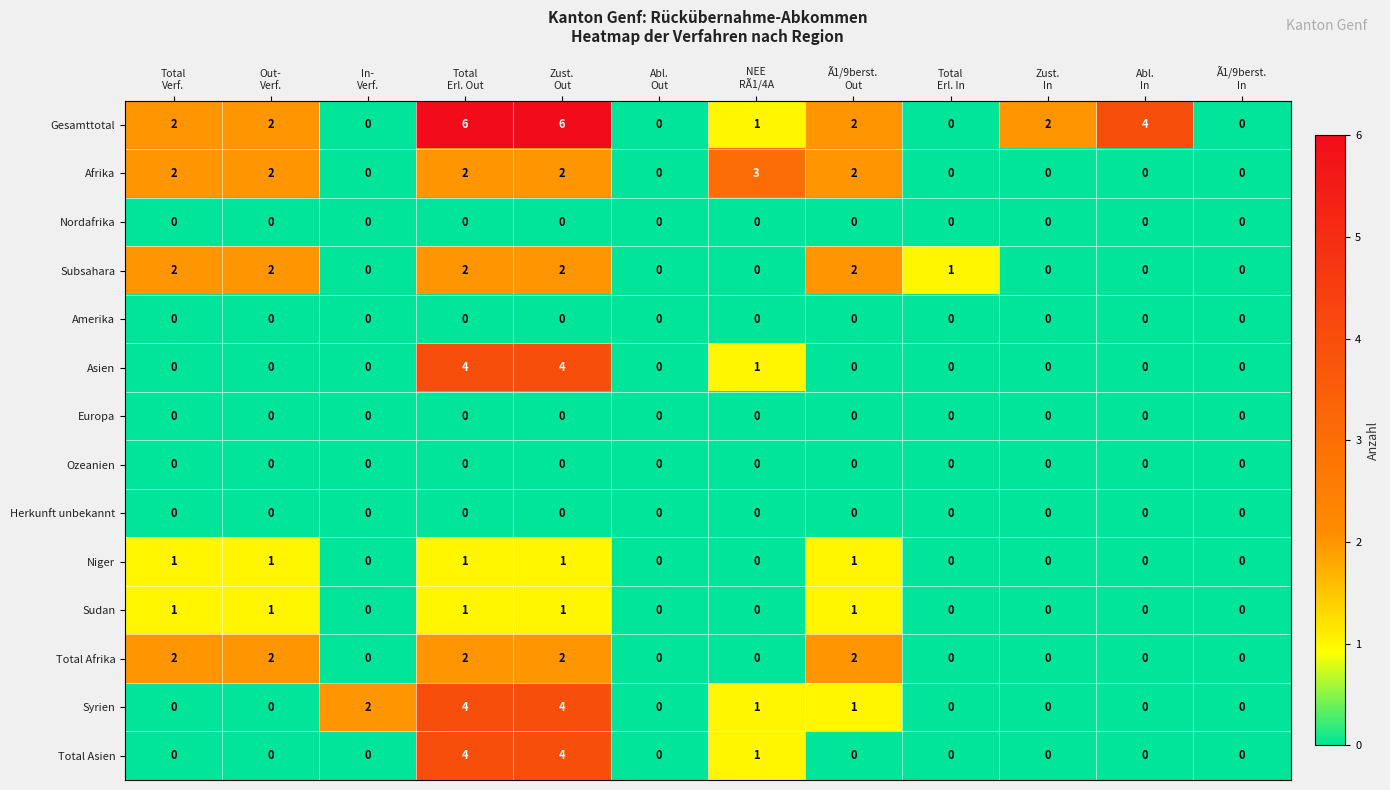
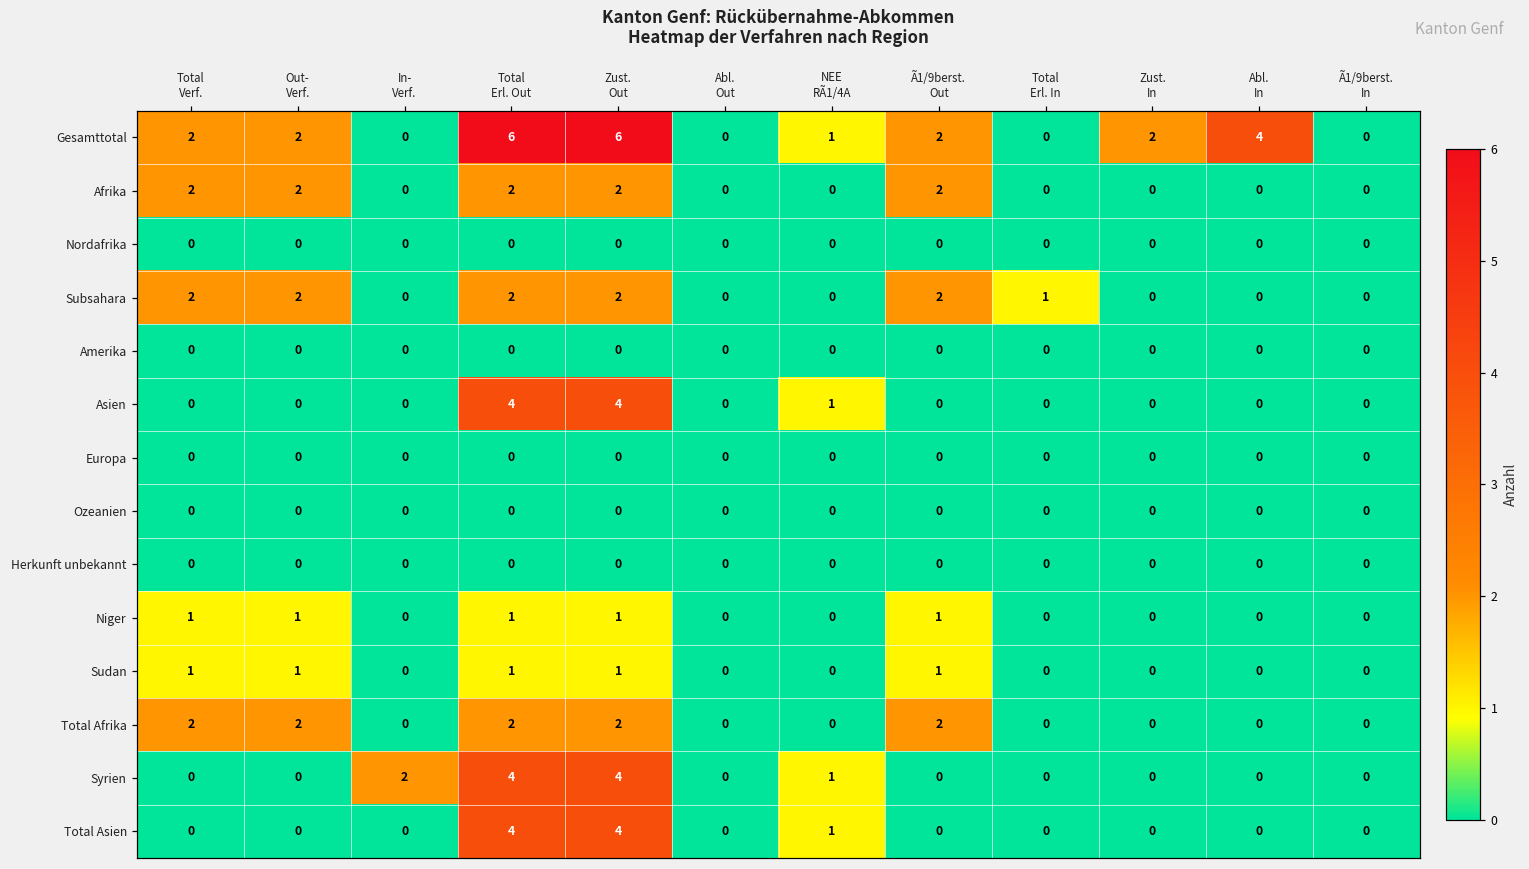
Afrika, NEE RÃ1/4A: 3 -> 0
Syrien, Ã1/9berst. Out: 1 -> 0
